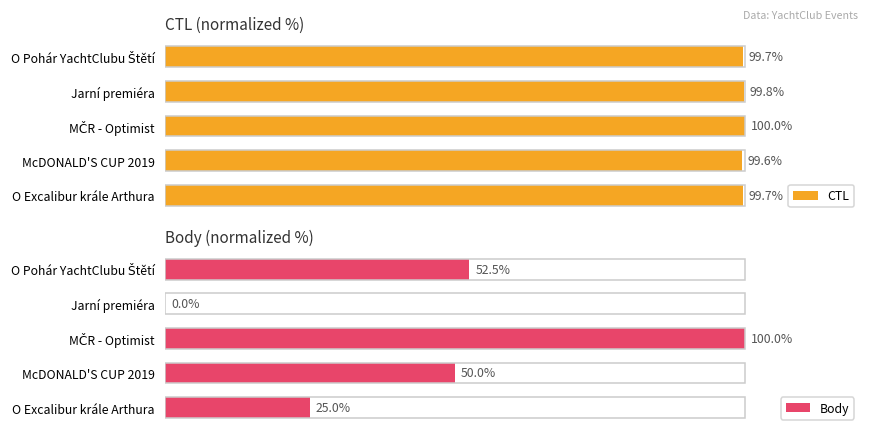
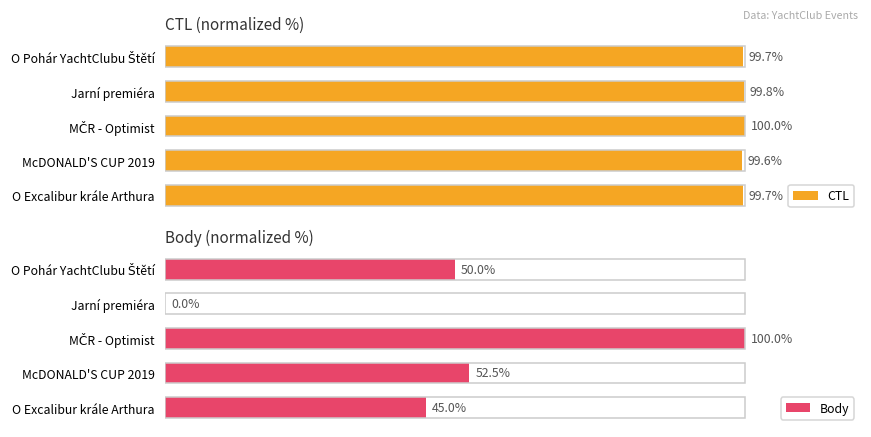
Body (normalized %), O Pohár YachtClubu Štětí: 52.5% -> 50.0%
Body (normalized %), McDONALD'S CUP 2019: 50.0% -> 52.5%
Body (normalized %), O Excalibur krále Arthura: 25.0% -> 45.0%
